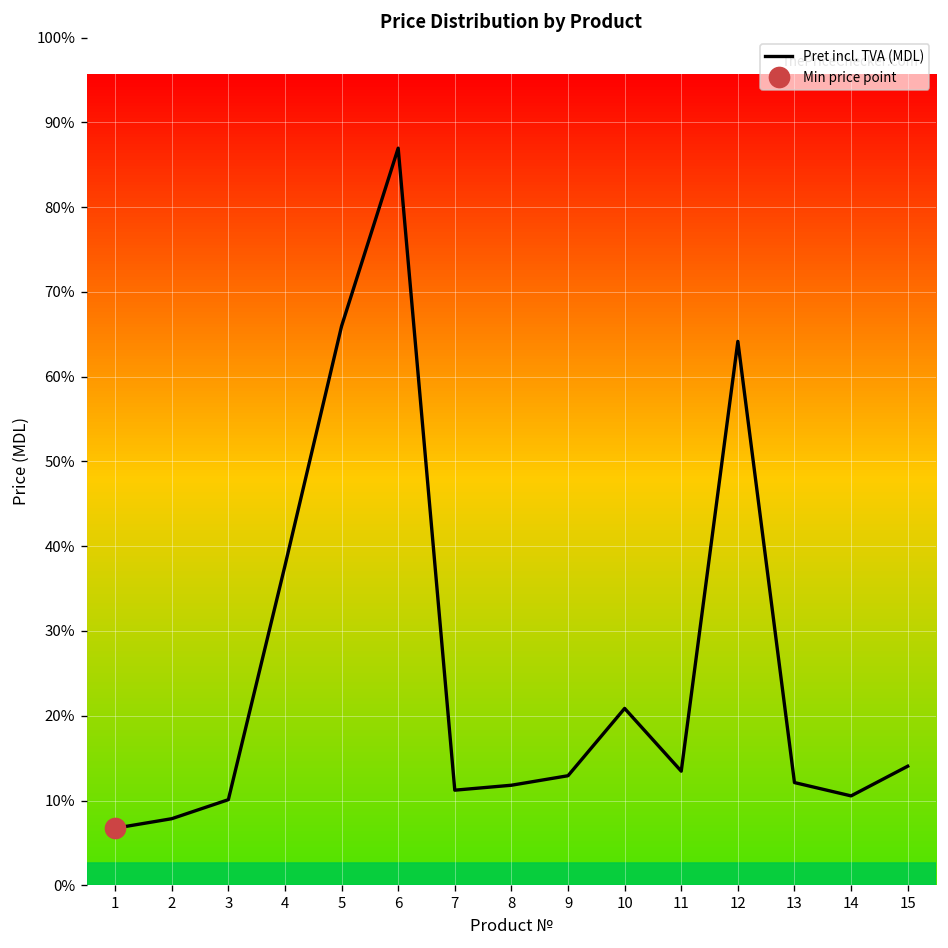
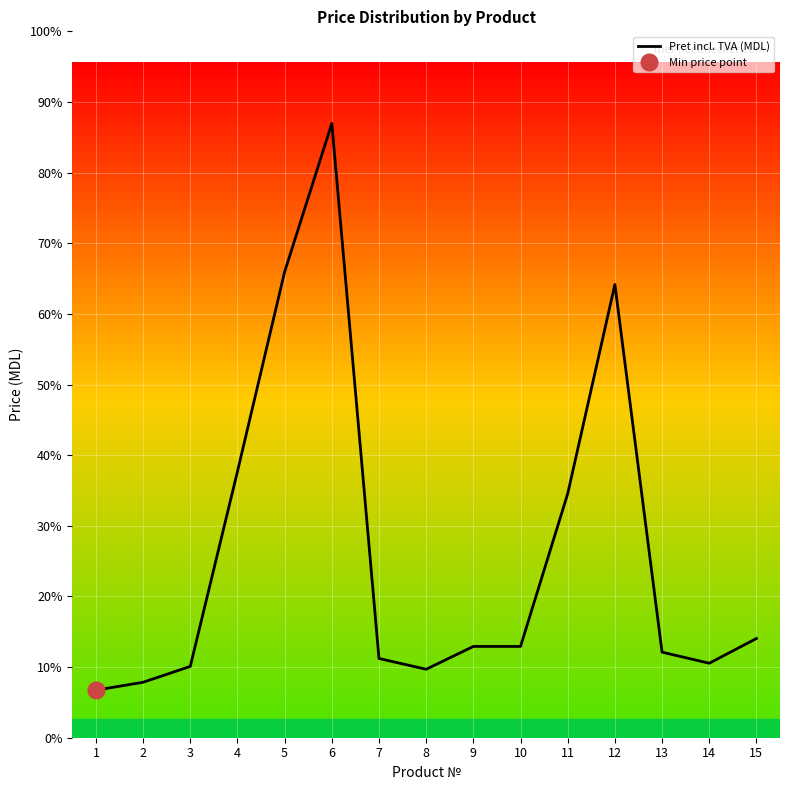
Pret incl. TVA (MDL), 8: 12% -> 10%
Pret incl. TVA (MDL), 10: 21% -> 13%
Pret incl. TVA (MDL), 11: 13% -> 35%
